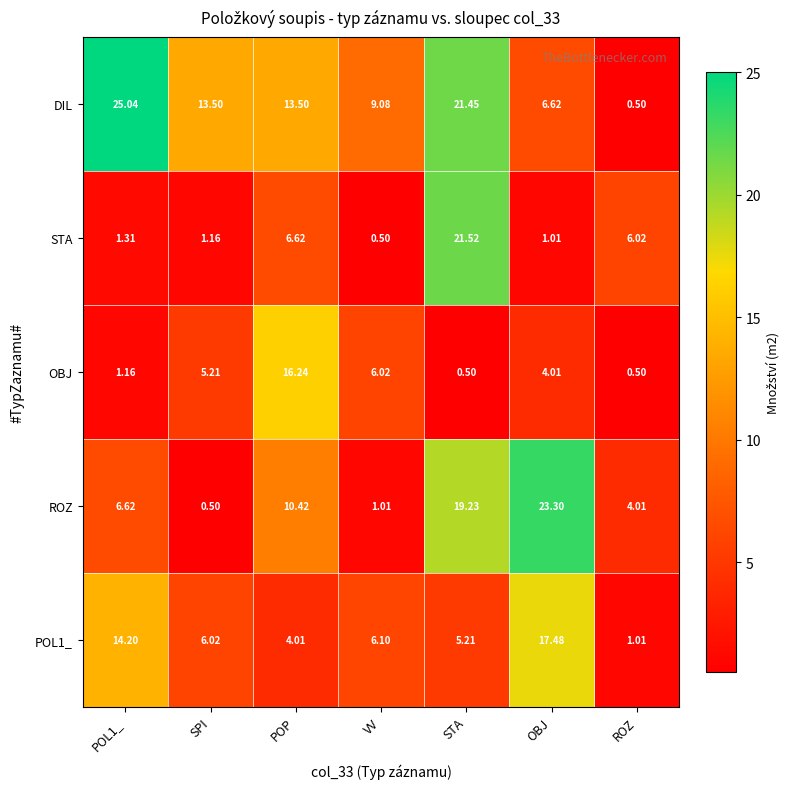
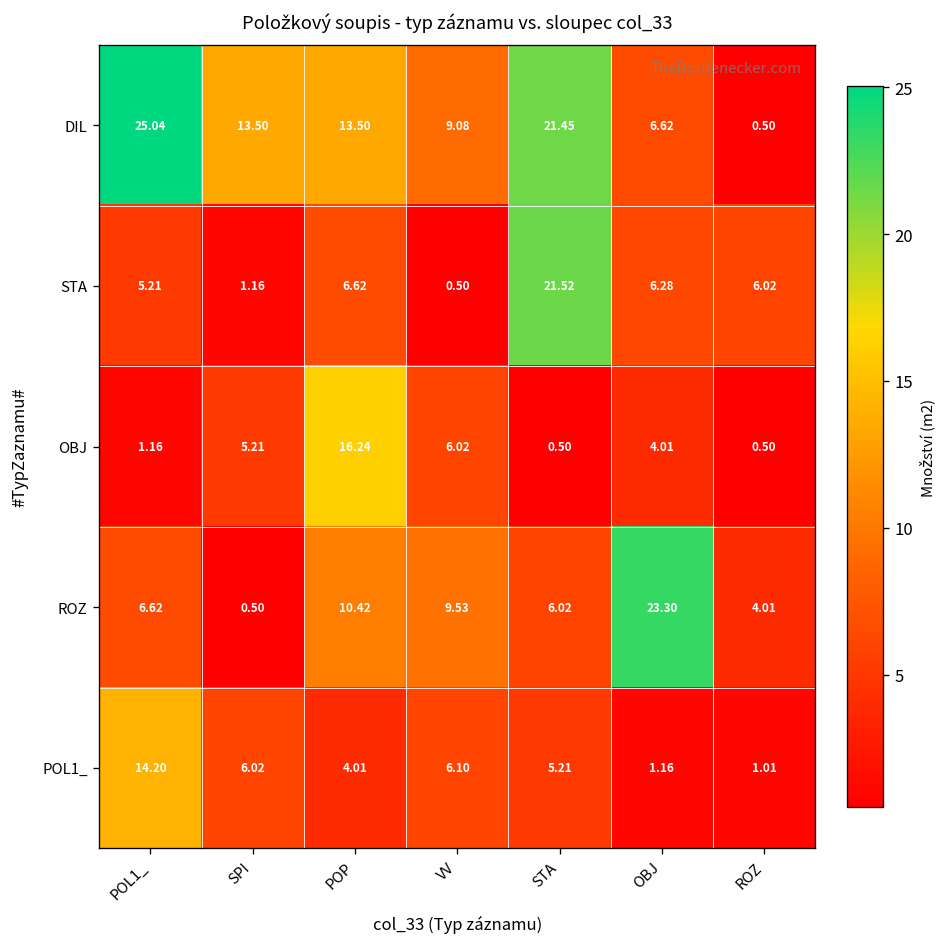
STA, POL1_: 1.31 -> 5.21
STA, OBJ: 1.01 -> 6.28
ROZ, VV: 1.01 -> 9.53
ROZ, STA: 19.23 -> 6.02
POL1_, OBJ: 17.48 -> 1.16
